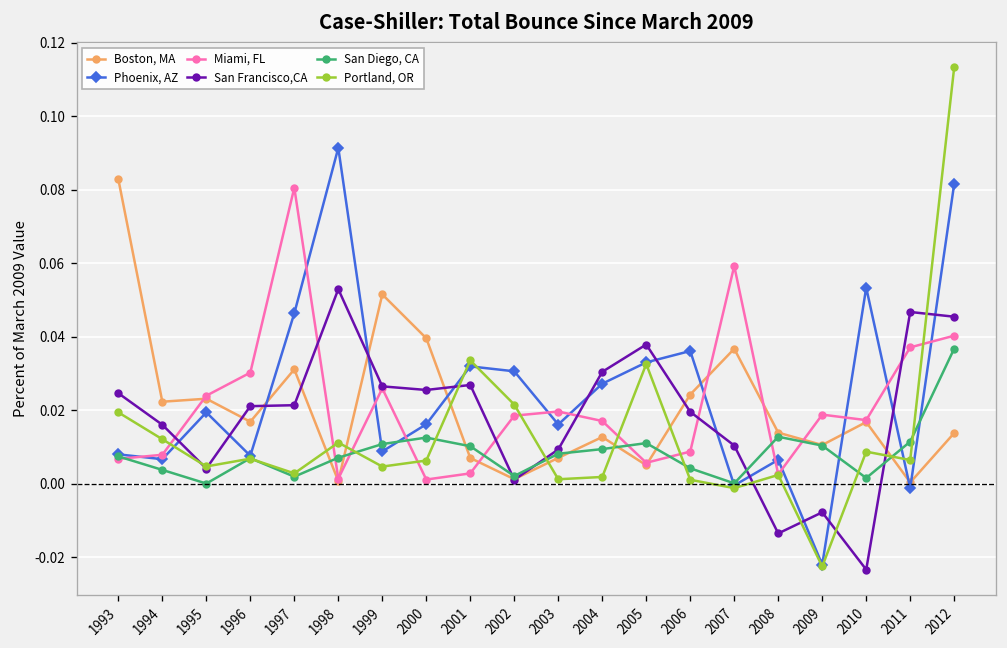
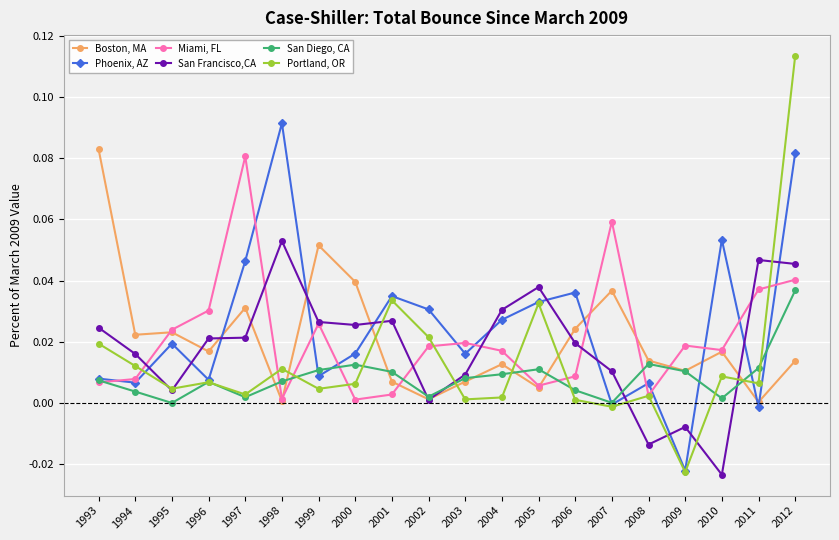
Phoenix, AZ, 2001: 0.032 -> 0.035
